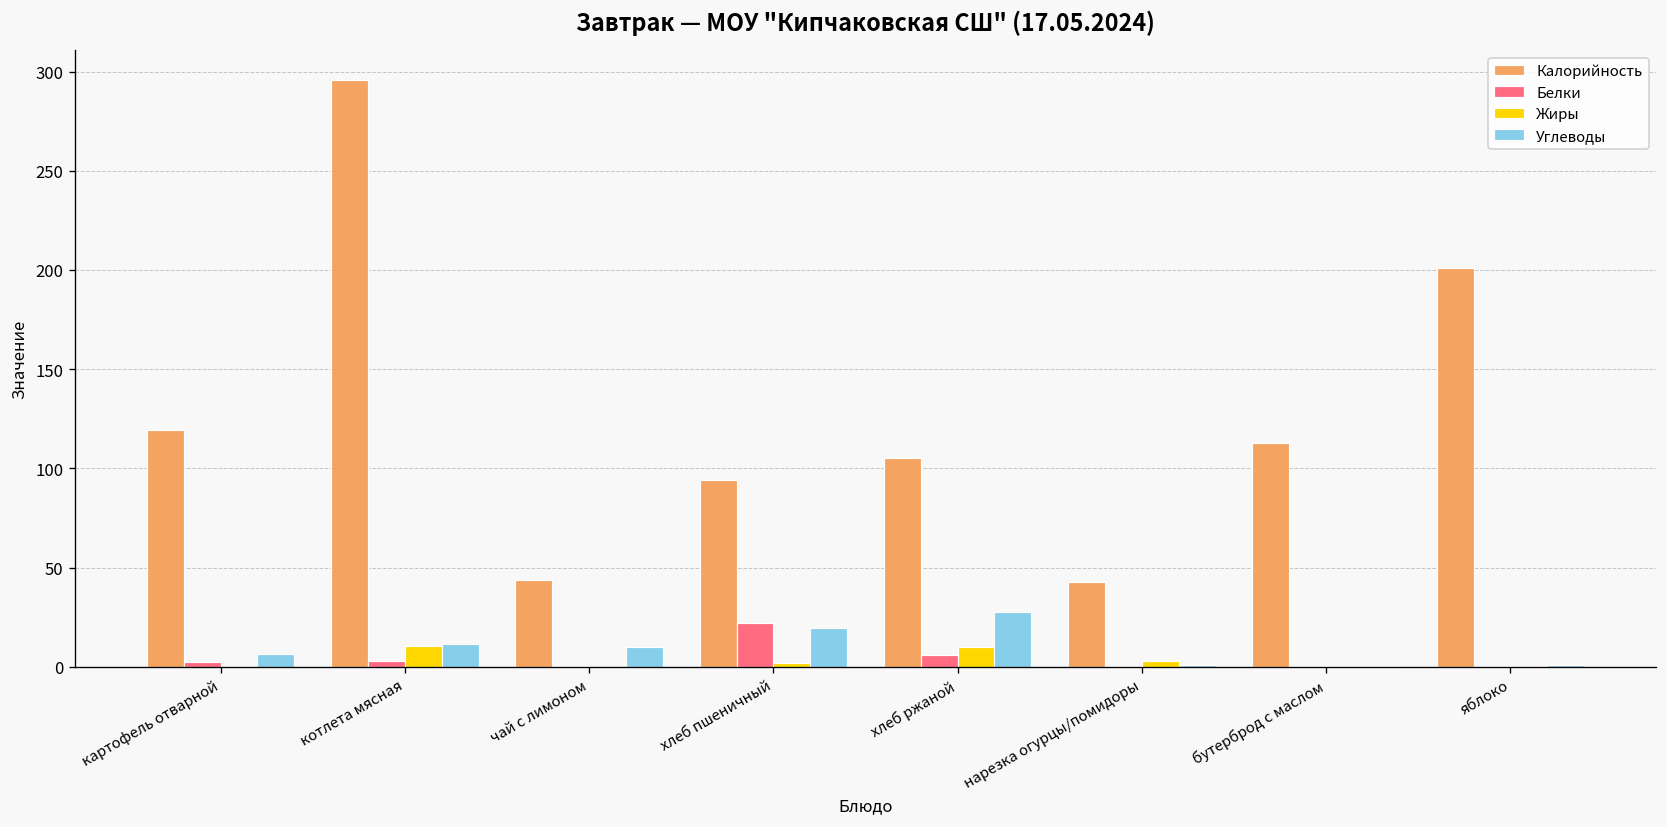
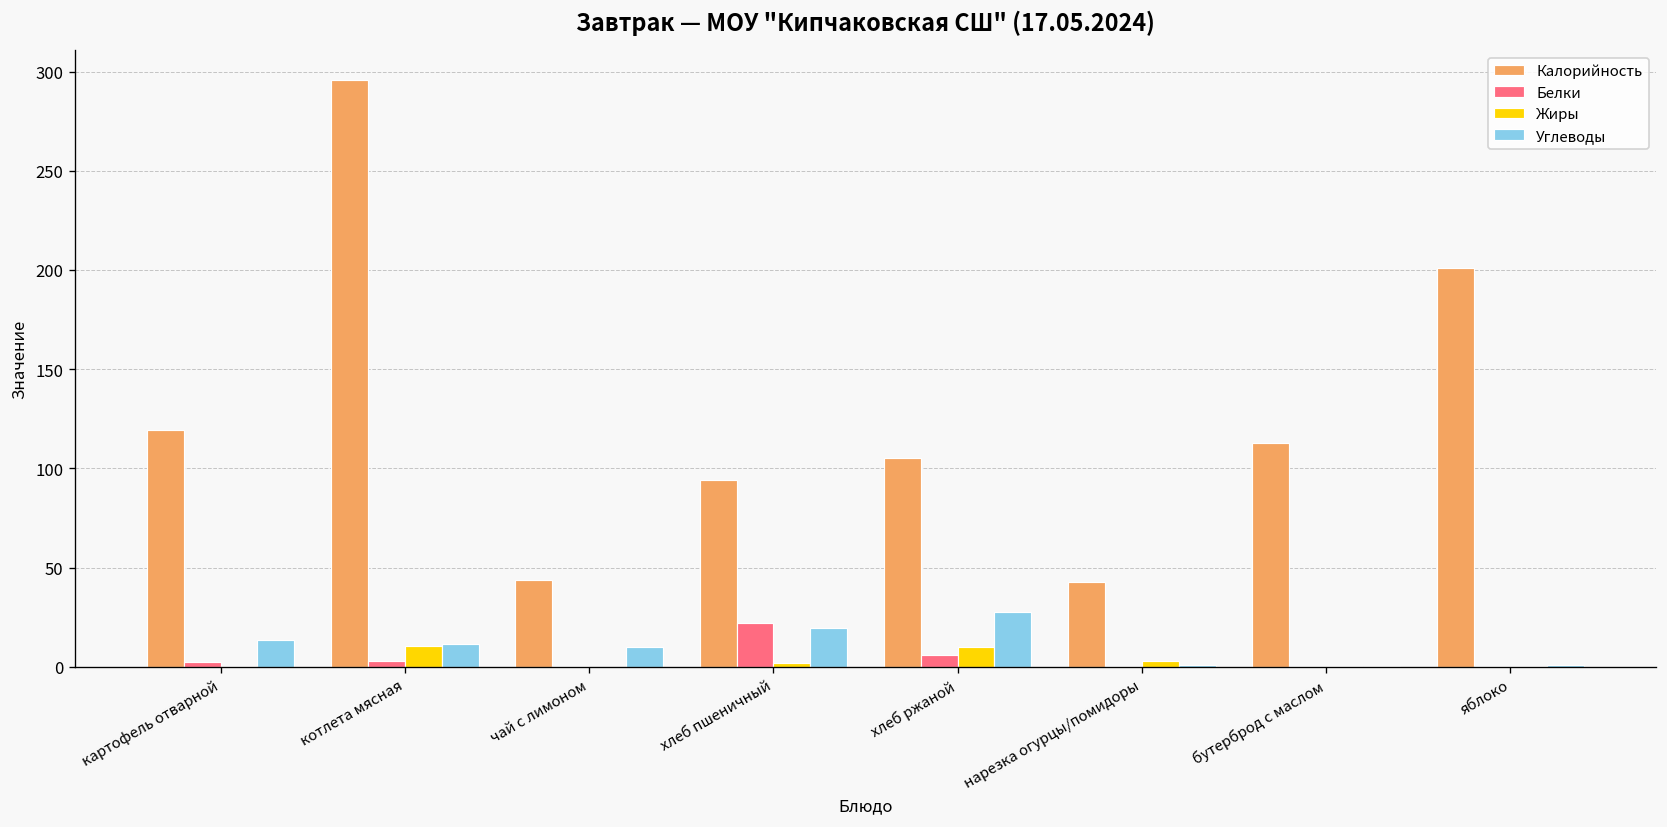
Углеводы, картофель отварной: 6 -> 13
